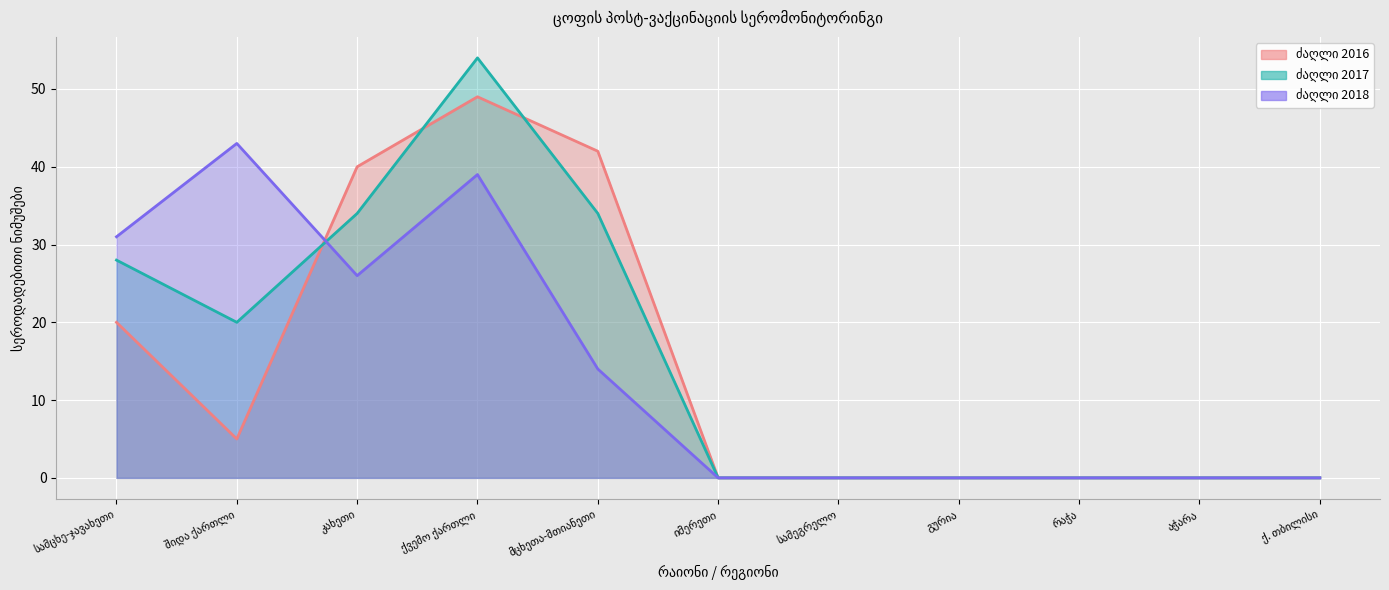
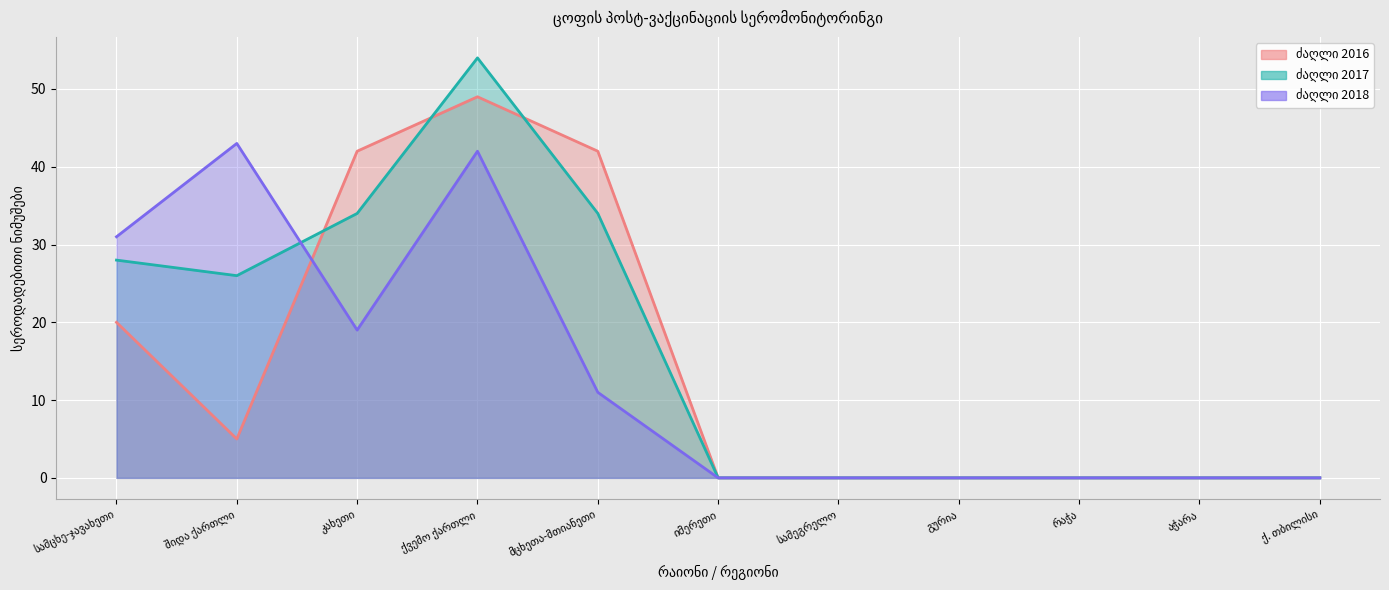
ძაღლი 2017, შიდა ქართლი: 20 -> 26
ძაღლი 2016, კახეთი: 40 -> 42
ძაღლი 2018, კახეთი: 26 -> 19
ძაღლი 2018, ქვემო ქართლი: 39 -> 42
ძაღლი 2018, მცხეთა-მთიანეთი: 14 -> 11
